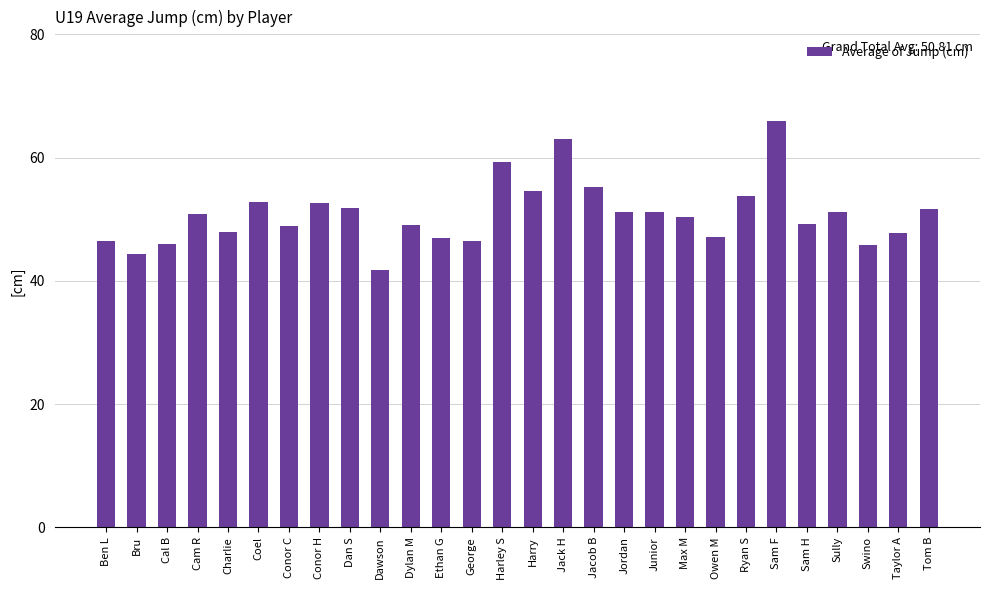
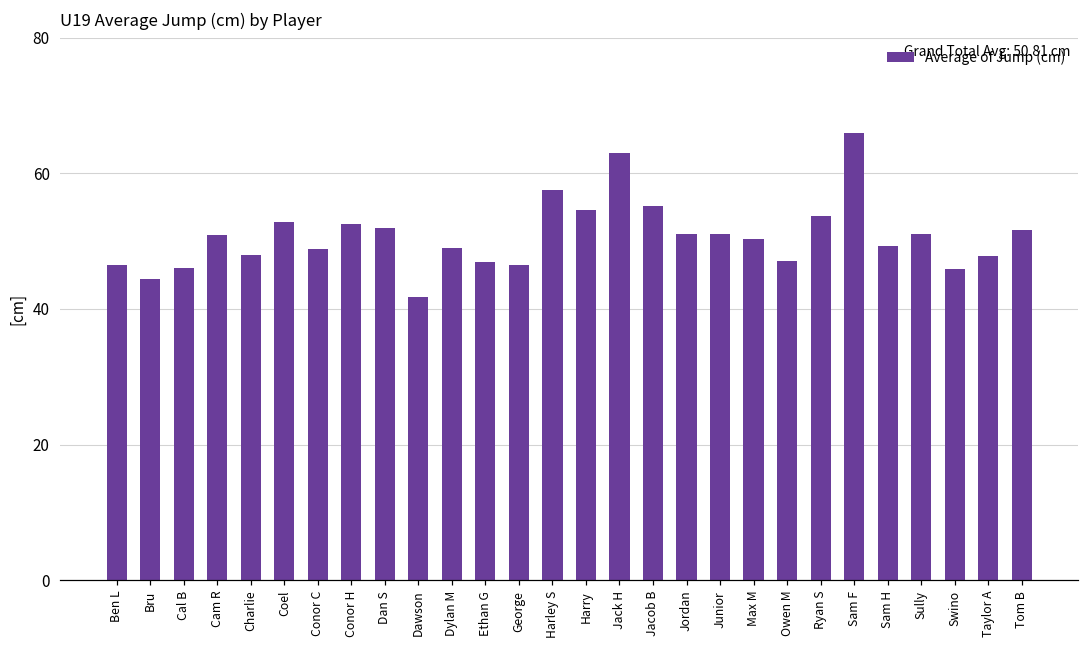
Harley S: 59 -> 58
